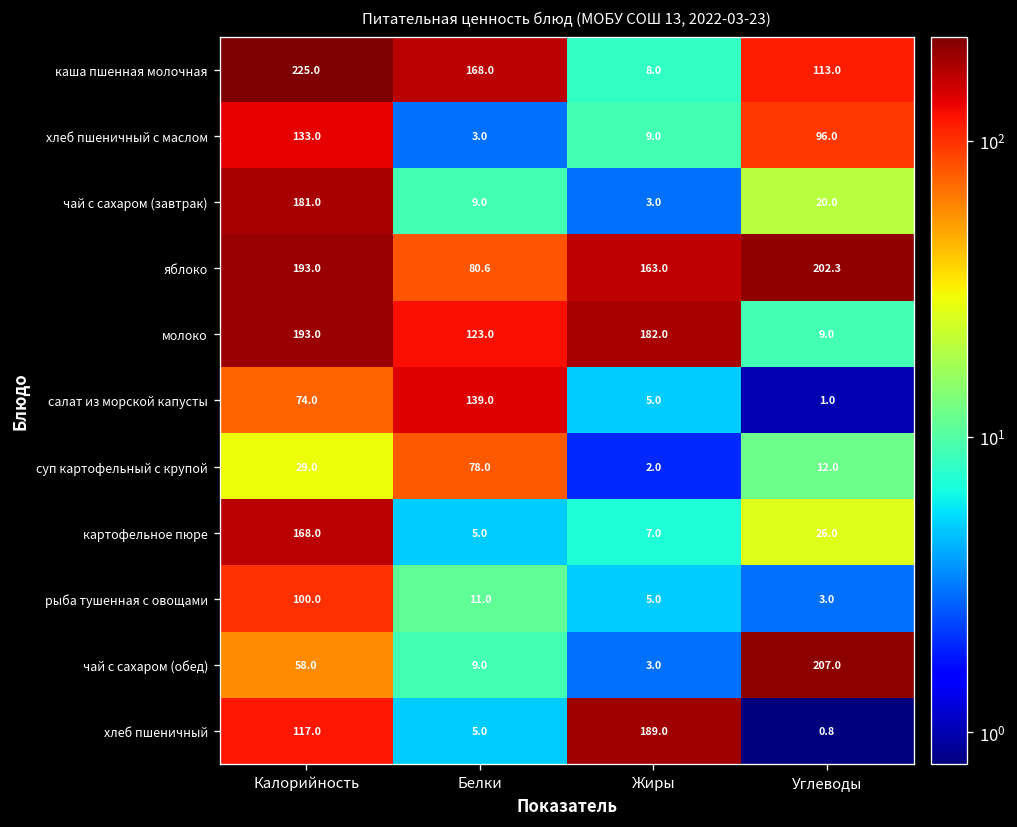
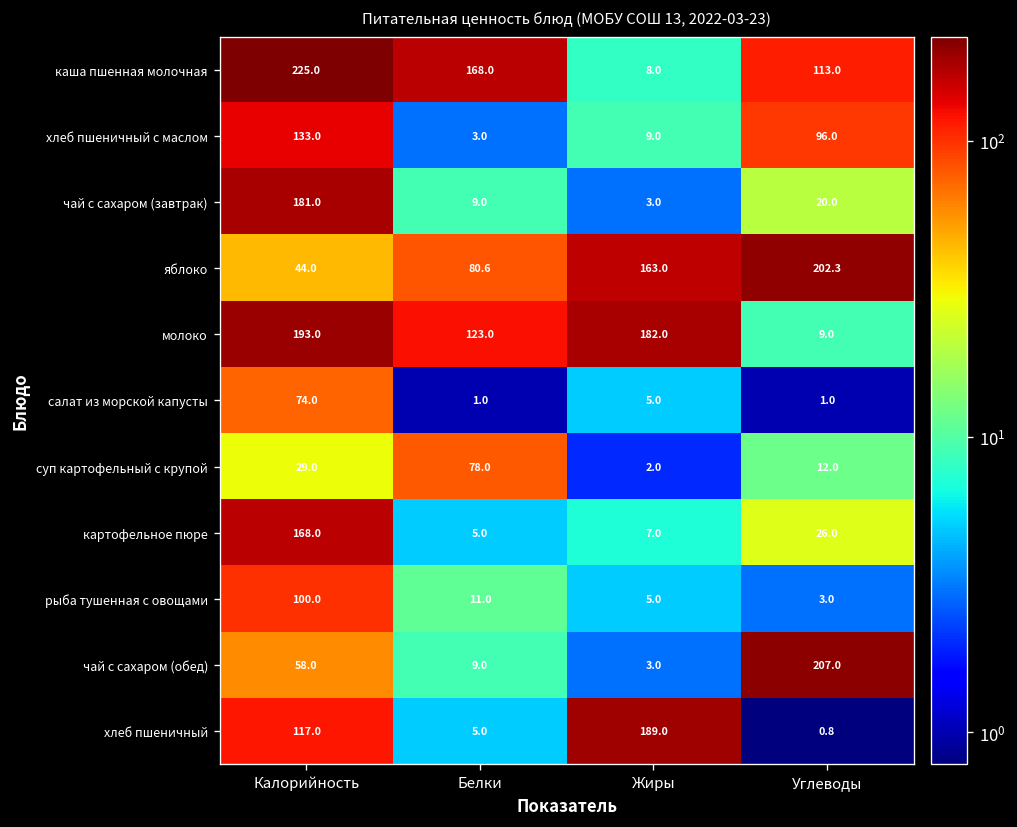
яблоко, Калорийность: 193.0 -> 44.0
салат из морской капусты, Белки: 139.0 -> 1.0
